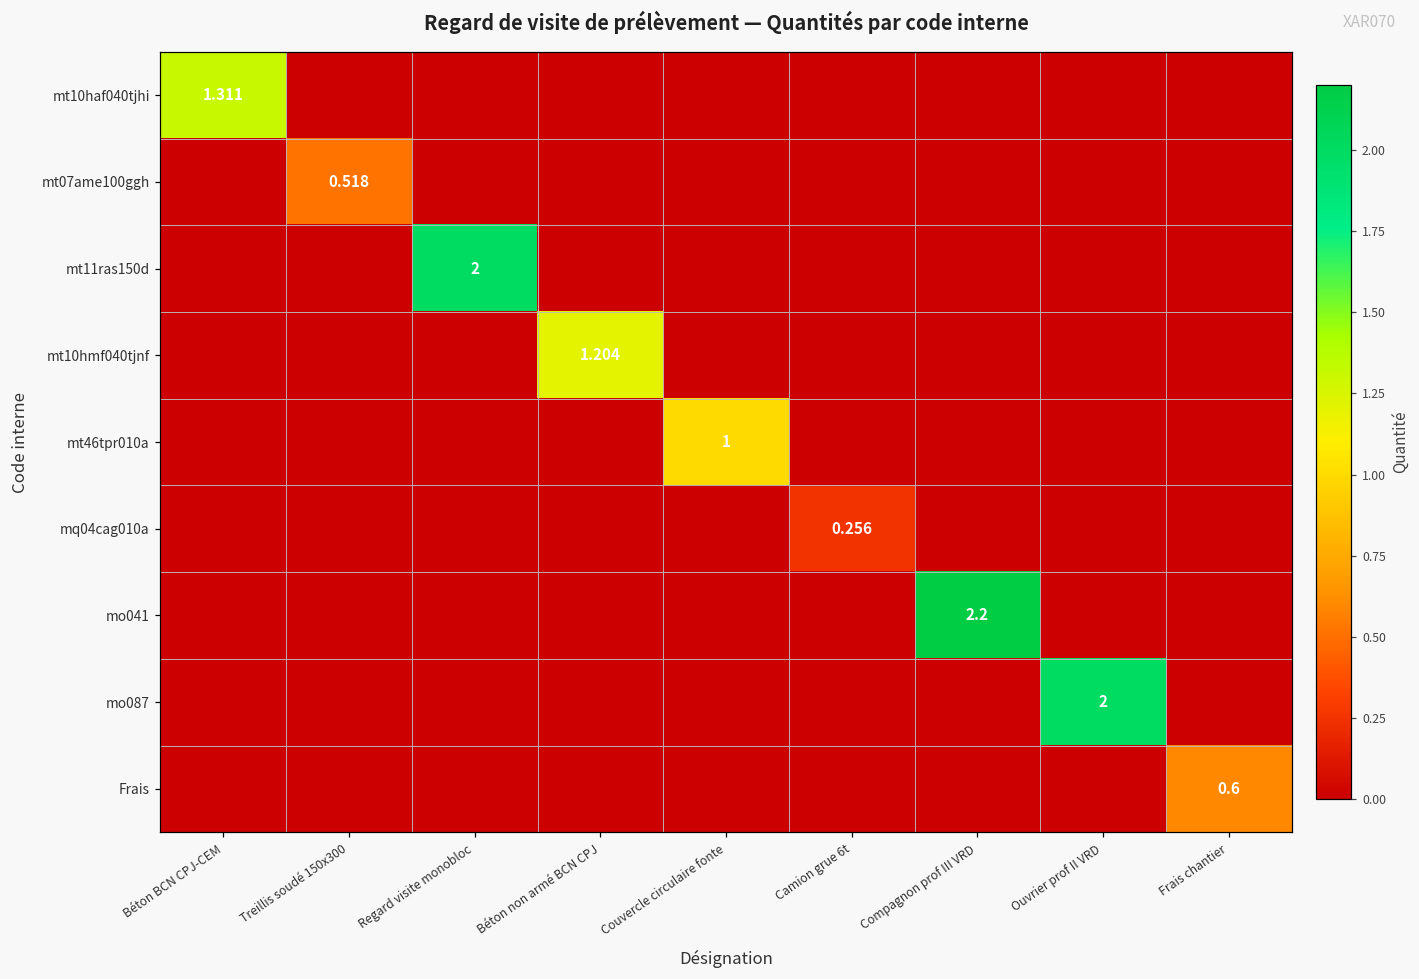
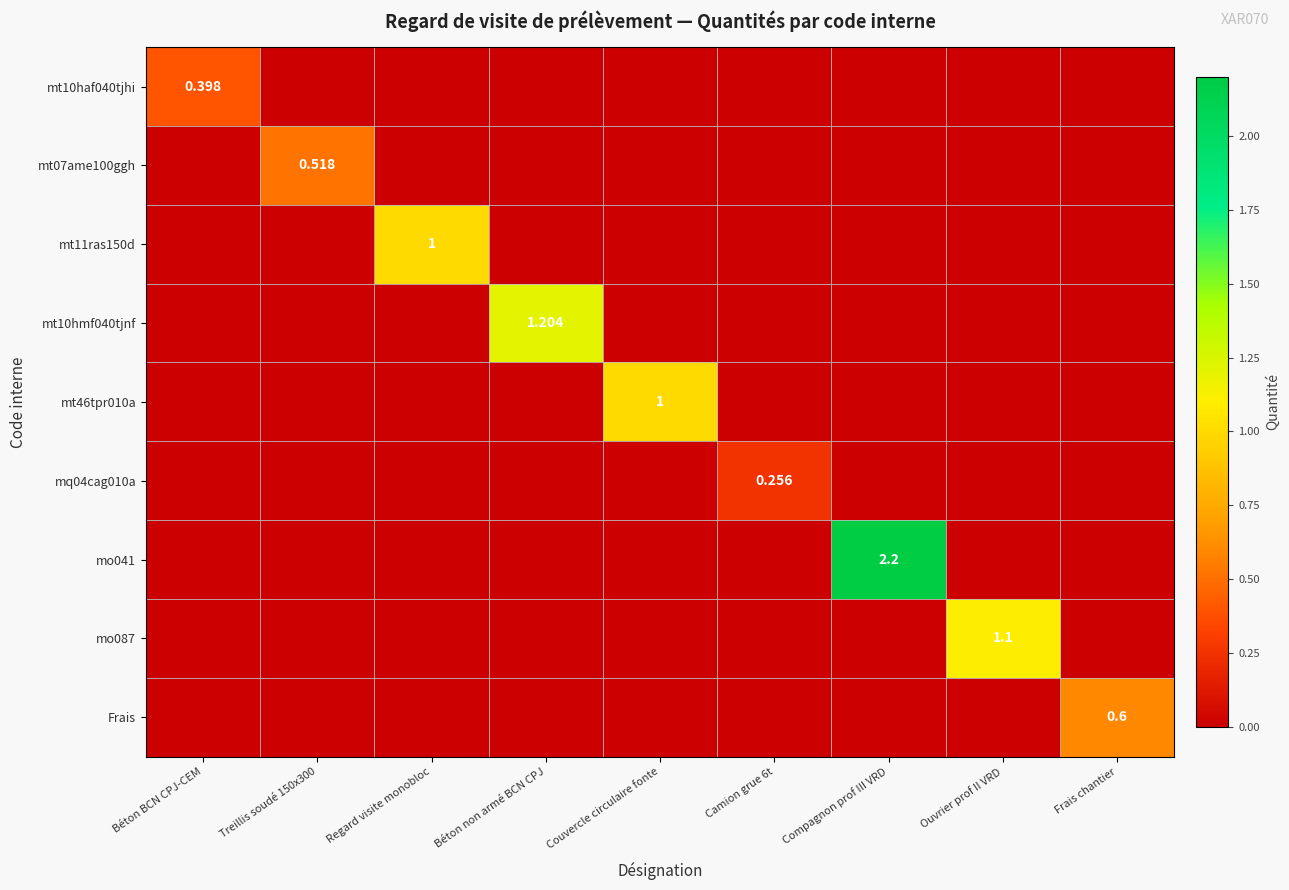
mt10haf040tjhi, Béton BCN CPJ-CEM: 1.311 -> 0.398
mt11ras150d, Regard visite monobloc: 2 -> 1
mo087, Ouvrier prof II VRD: 2 -> 1.1
